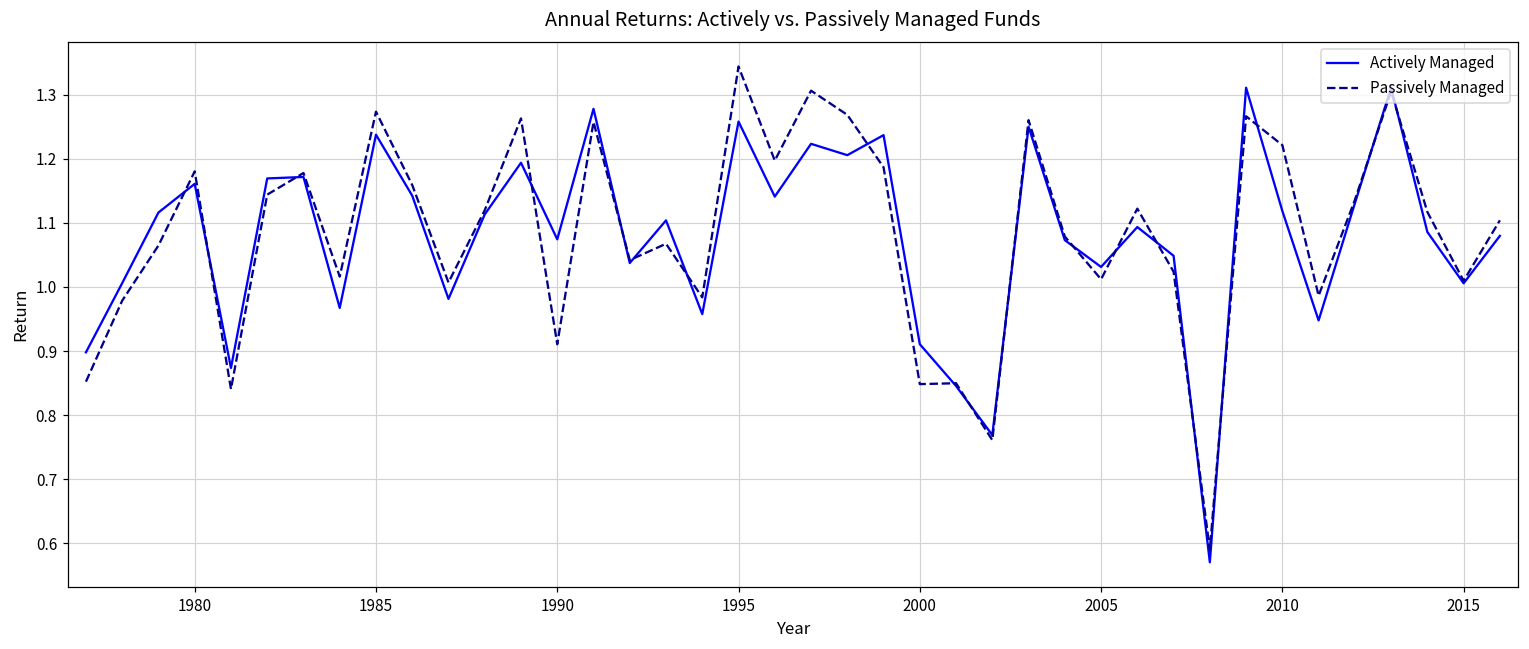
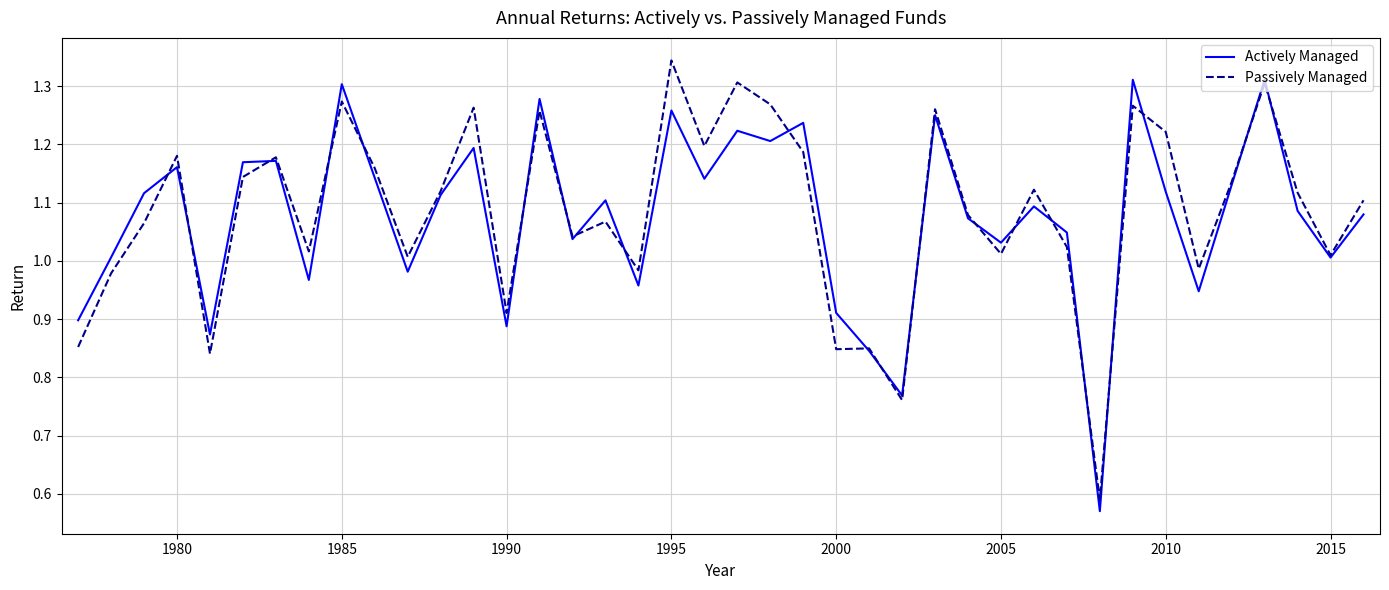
Actively Managed, 1985: 1.24 -> 1.30
Actively Managed, 1990: 1.07 -> 0.89
